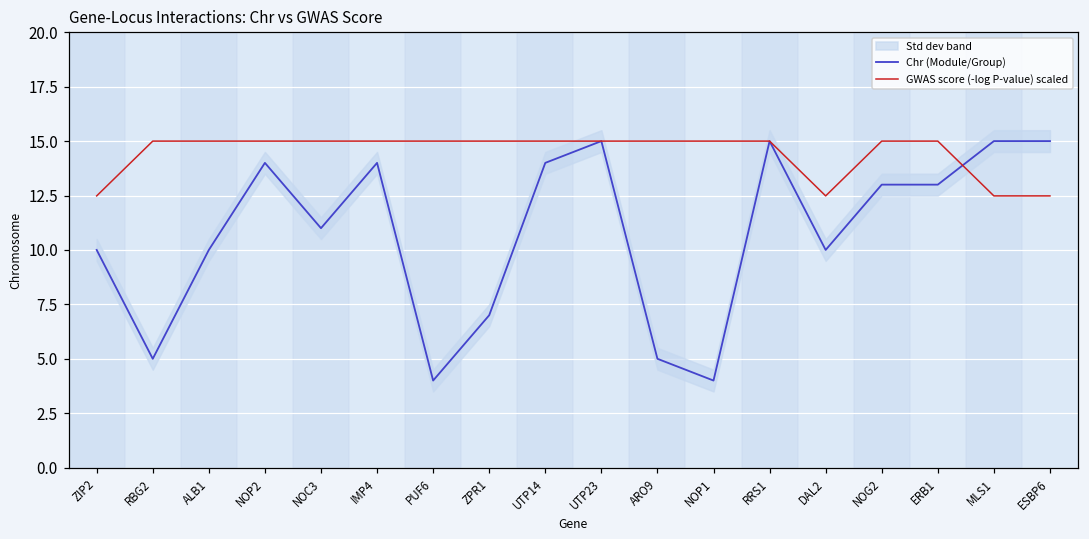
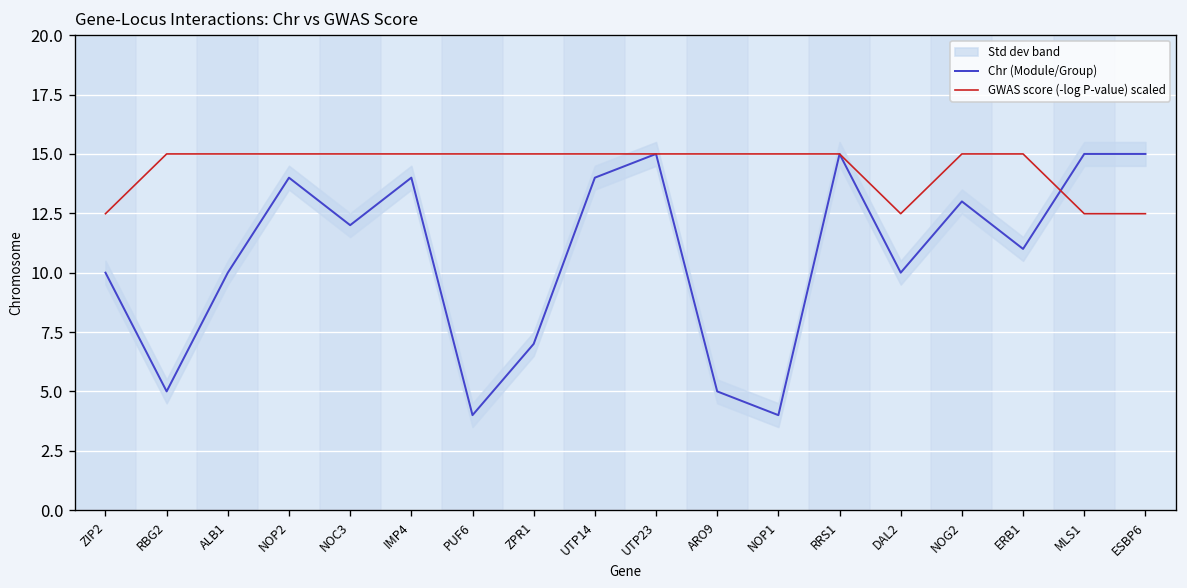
Chr (Module/Group), NOC3: 11 -> 12
Chr (Module/Group), ERB1: 13 -> 11
